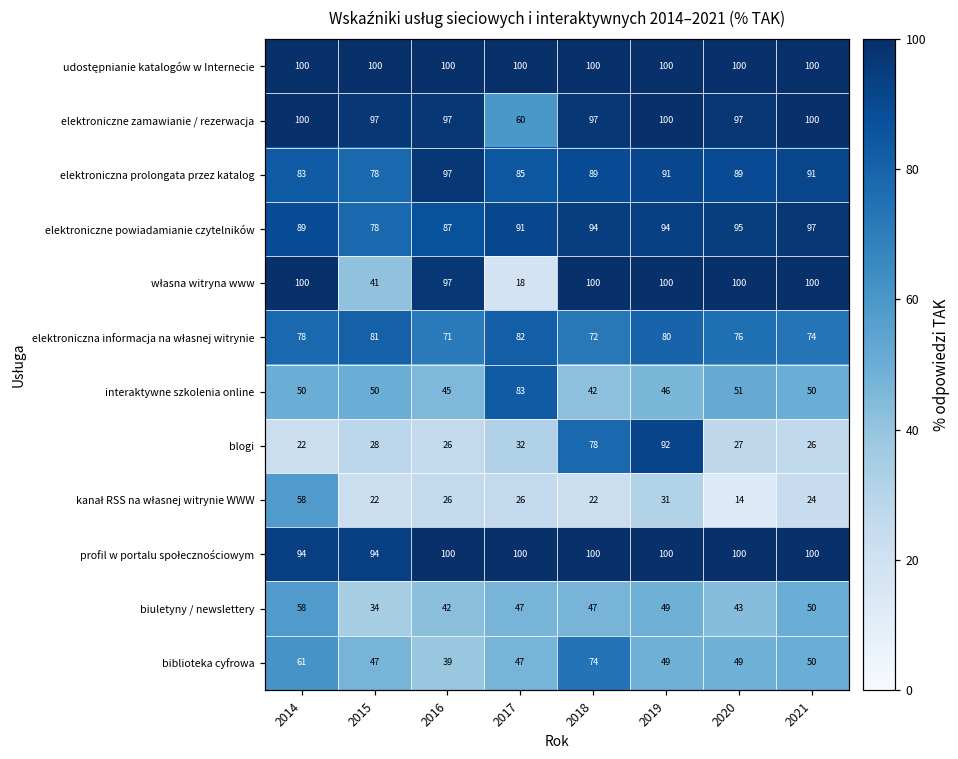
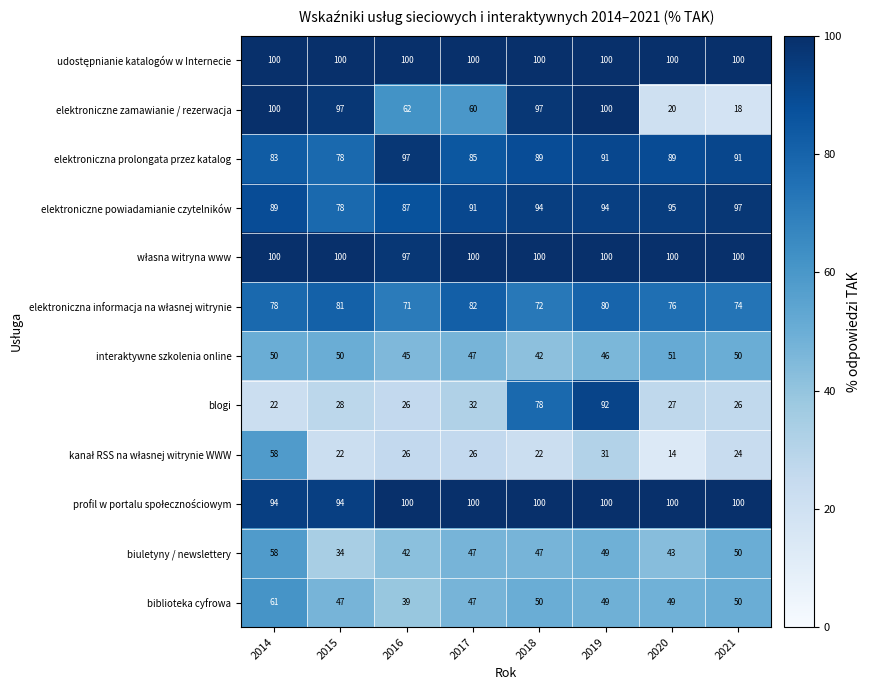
elektroniczne zamawianie / rezerwacja, 2016: 97 -> 62
elektroniczne zamawianie / rezerwacja, 2020: 97 -> 20
elektroniczne zamawianie / rezerwacja, 2021: 100 -> 18
własna witryna www, 2015: 41 -> 100
własna witryna www, 2017: 18 -> 100
interaktywne szkolenia online, 2017: 83 -> 47
biblioteka cyfrowa, 2018: 74 -> 50
